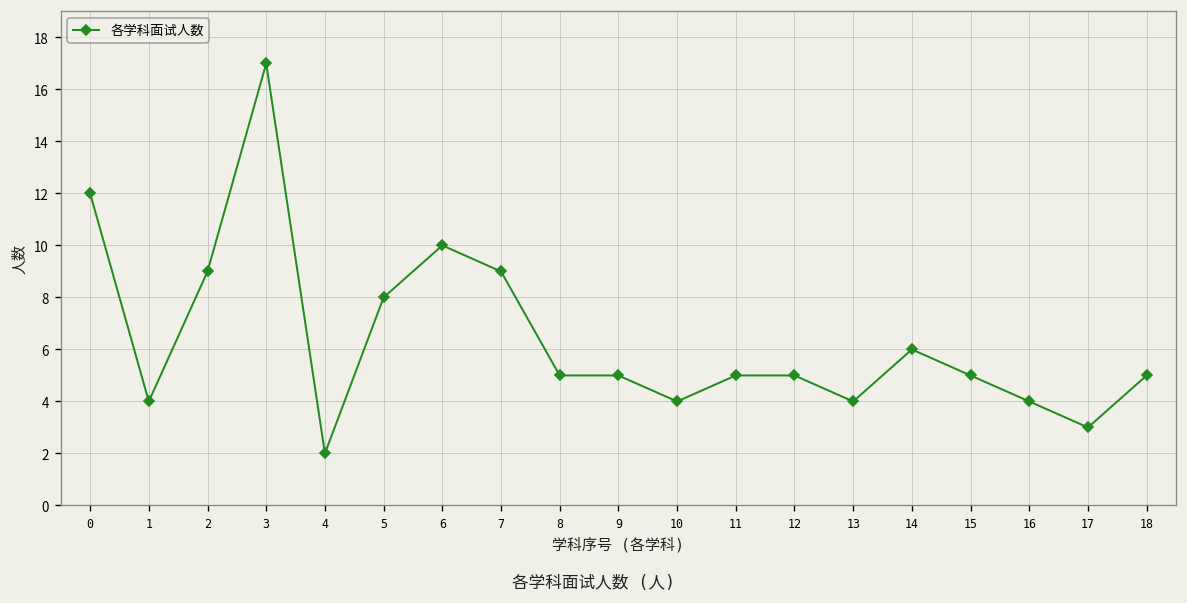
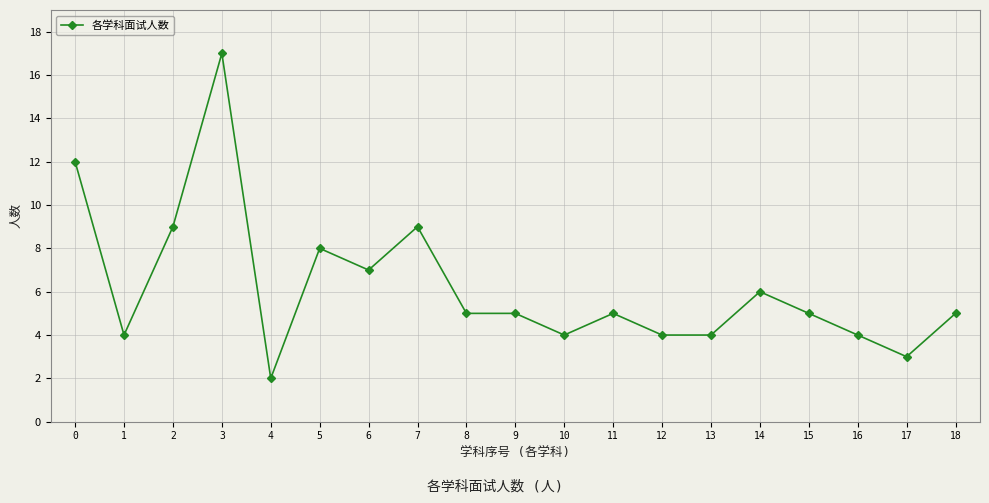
6: 10 -> 7
12: 5 -> 4
